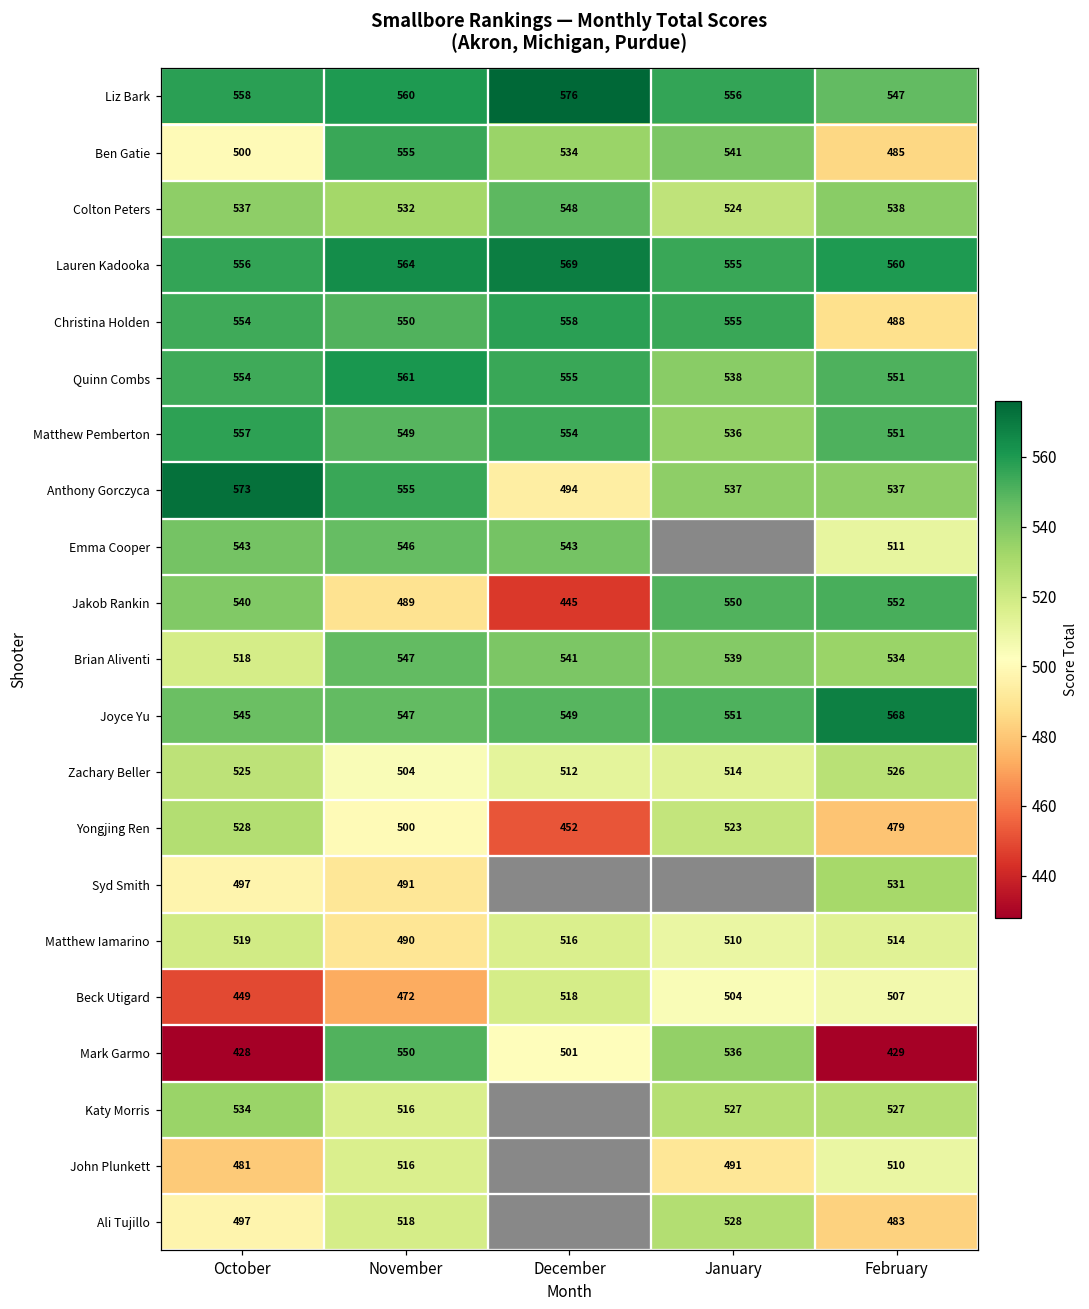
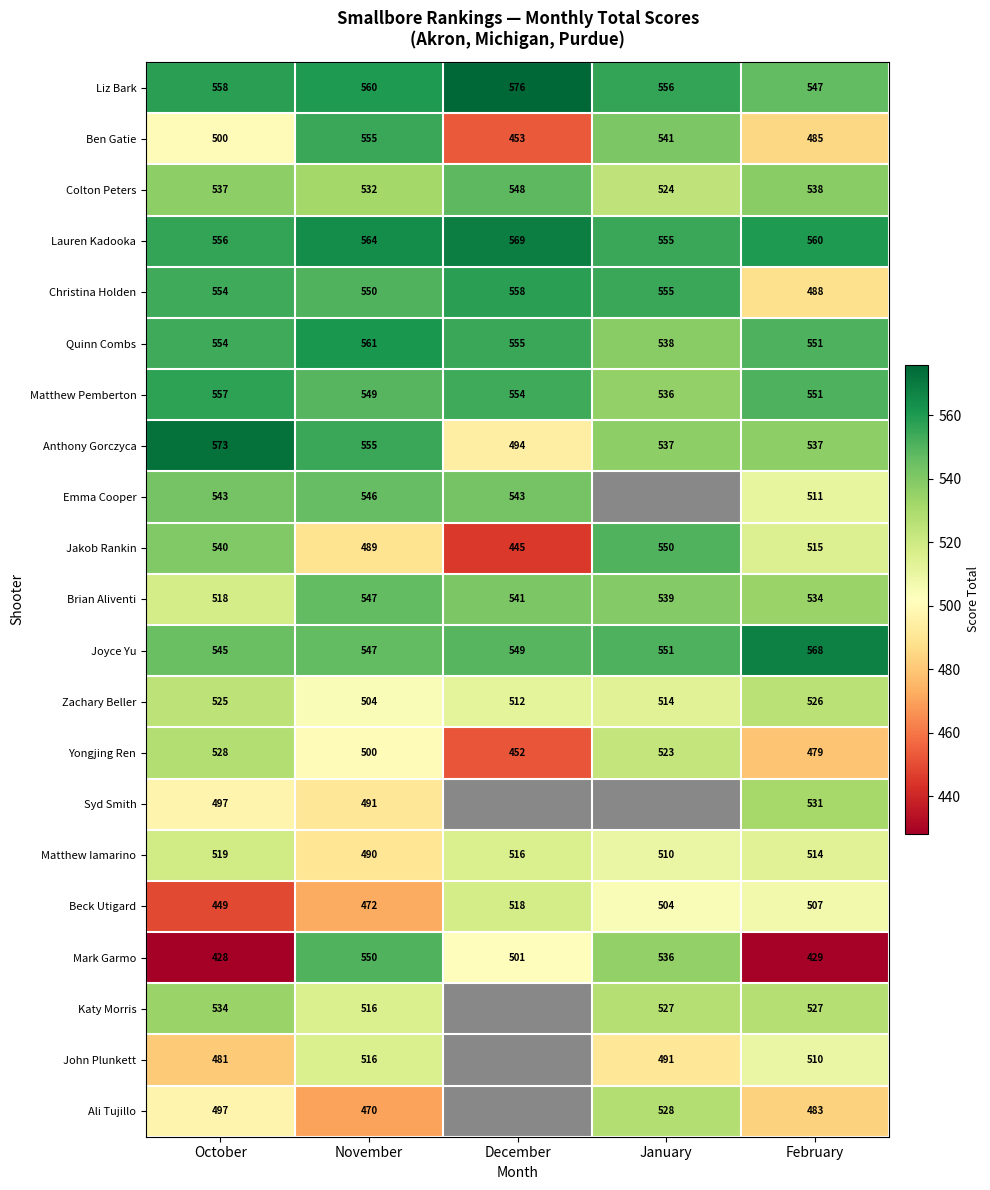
Ben Gatie, December: 534 -> 453
Jakob Rankin, February: 552 -> 515
Ali Tujillo, November: 518 -> 470
